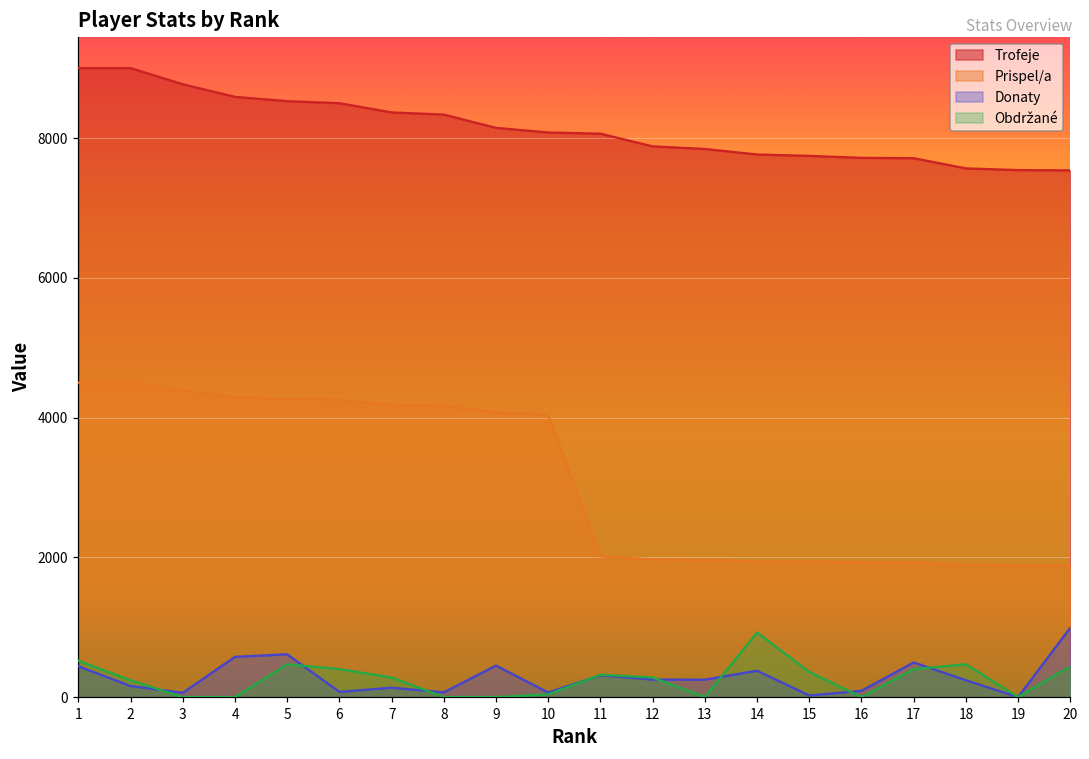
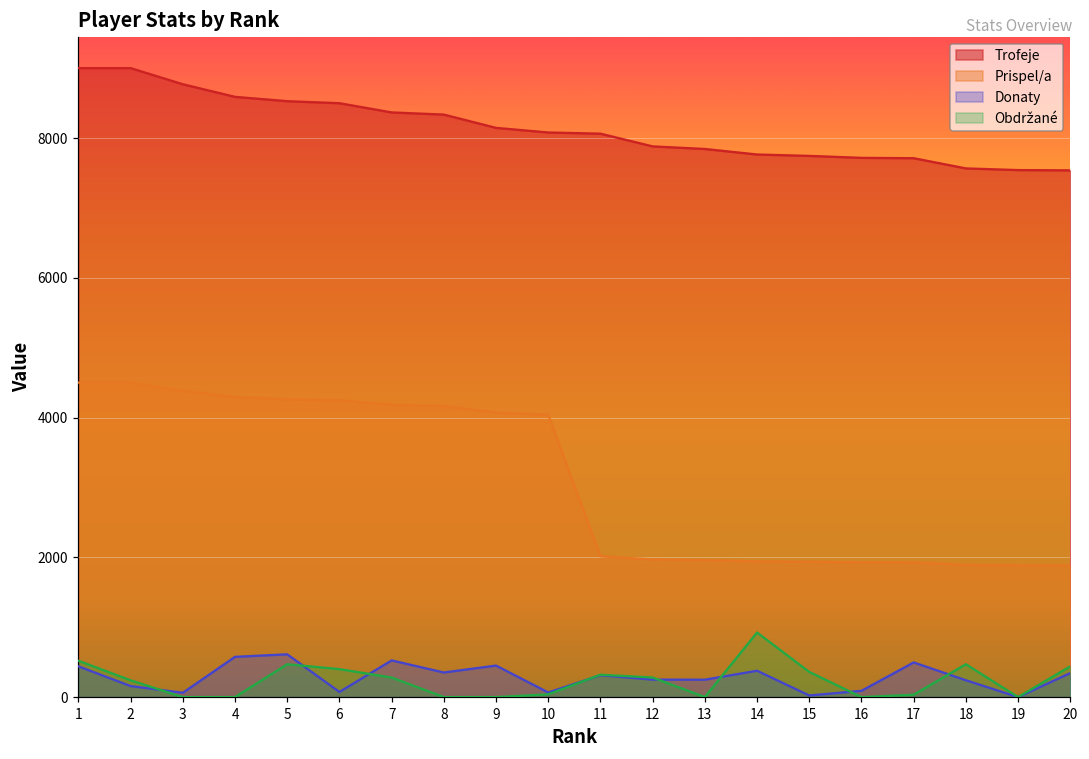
Donaty, 7: 100 -> 500
Donaty, 8: 100 -> 400
Obdržané, 17: 400 -> 0
Donaty, 20: 1000 -> 300
